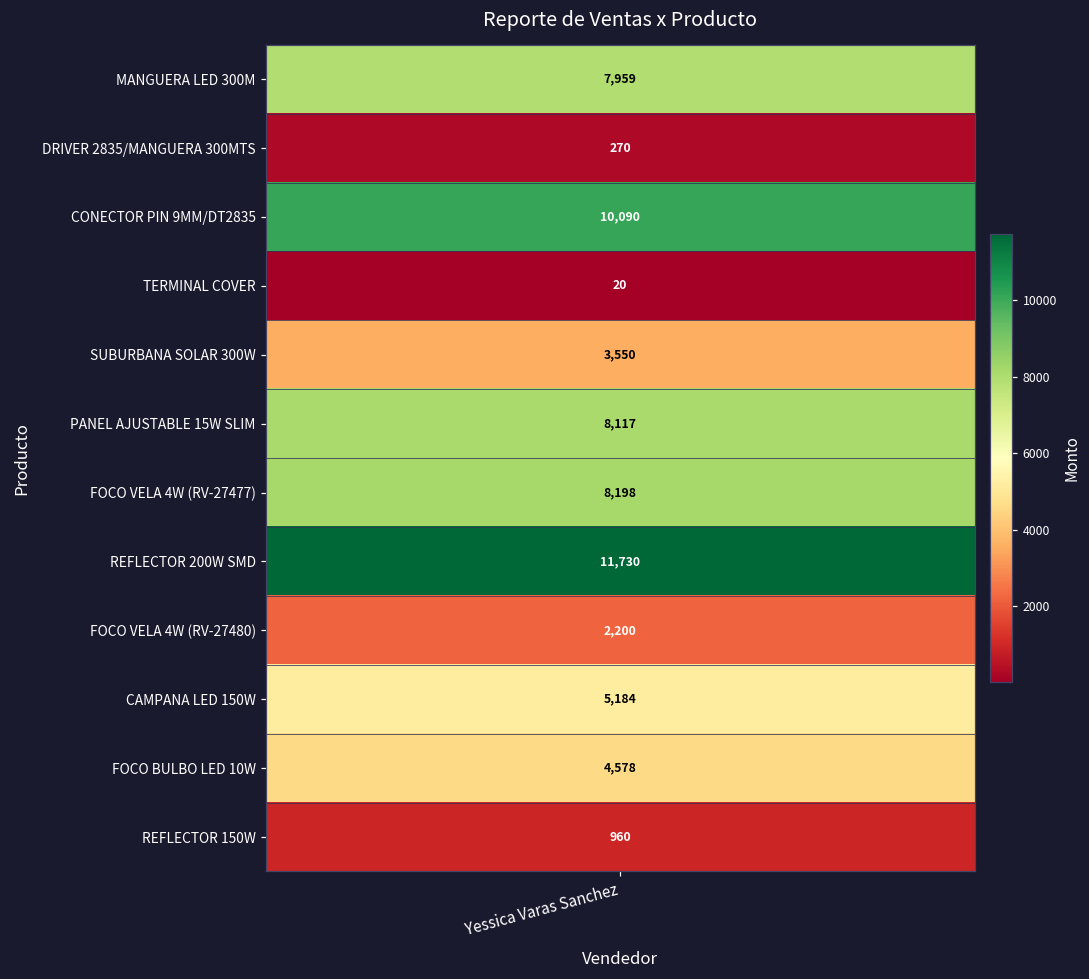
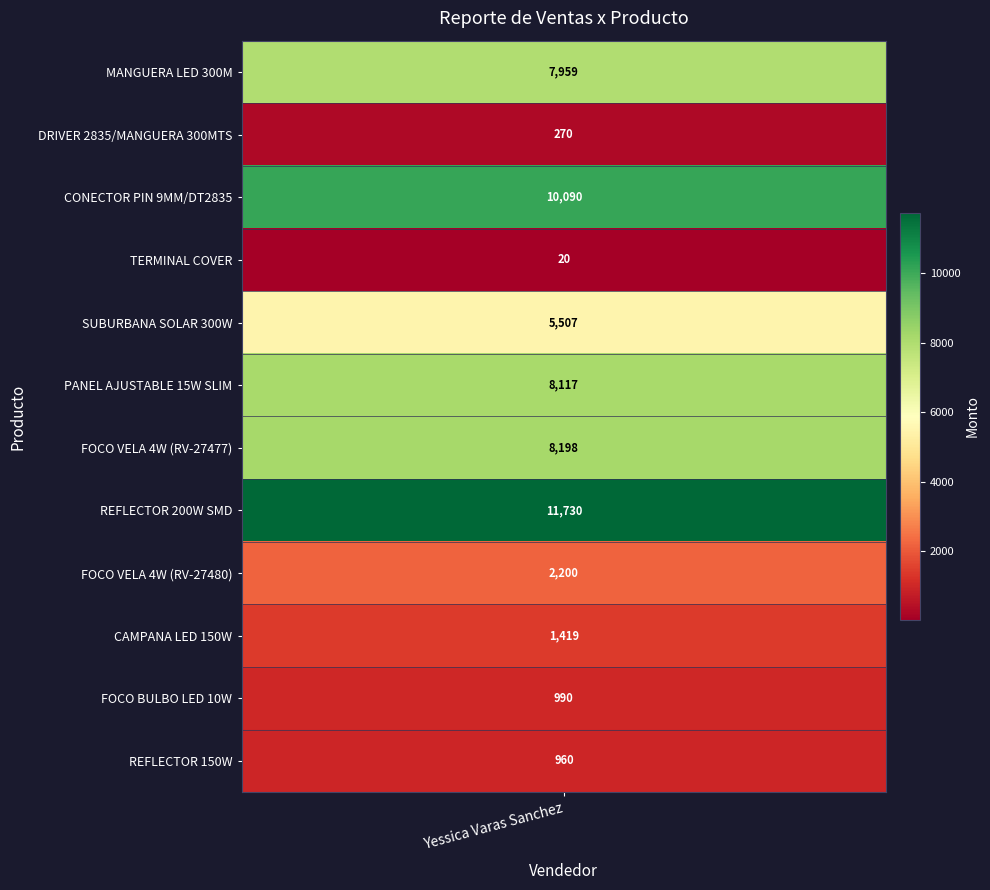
SUBURBANA SOLAR 300W, Yessica Varas Sanchez: 3,550 -> 5,507
CAMPANA LED 150W, Yessica Varas Sanchez: 5,184 -> 1,419
FOCO BULBO LED 10W, Yessica Varas Sanchez: 4,578 -> 990
